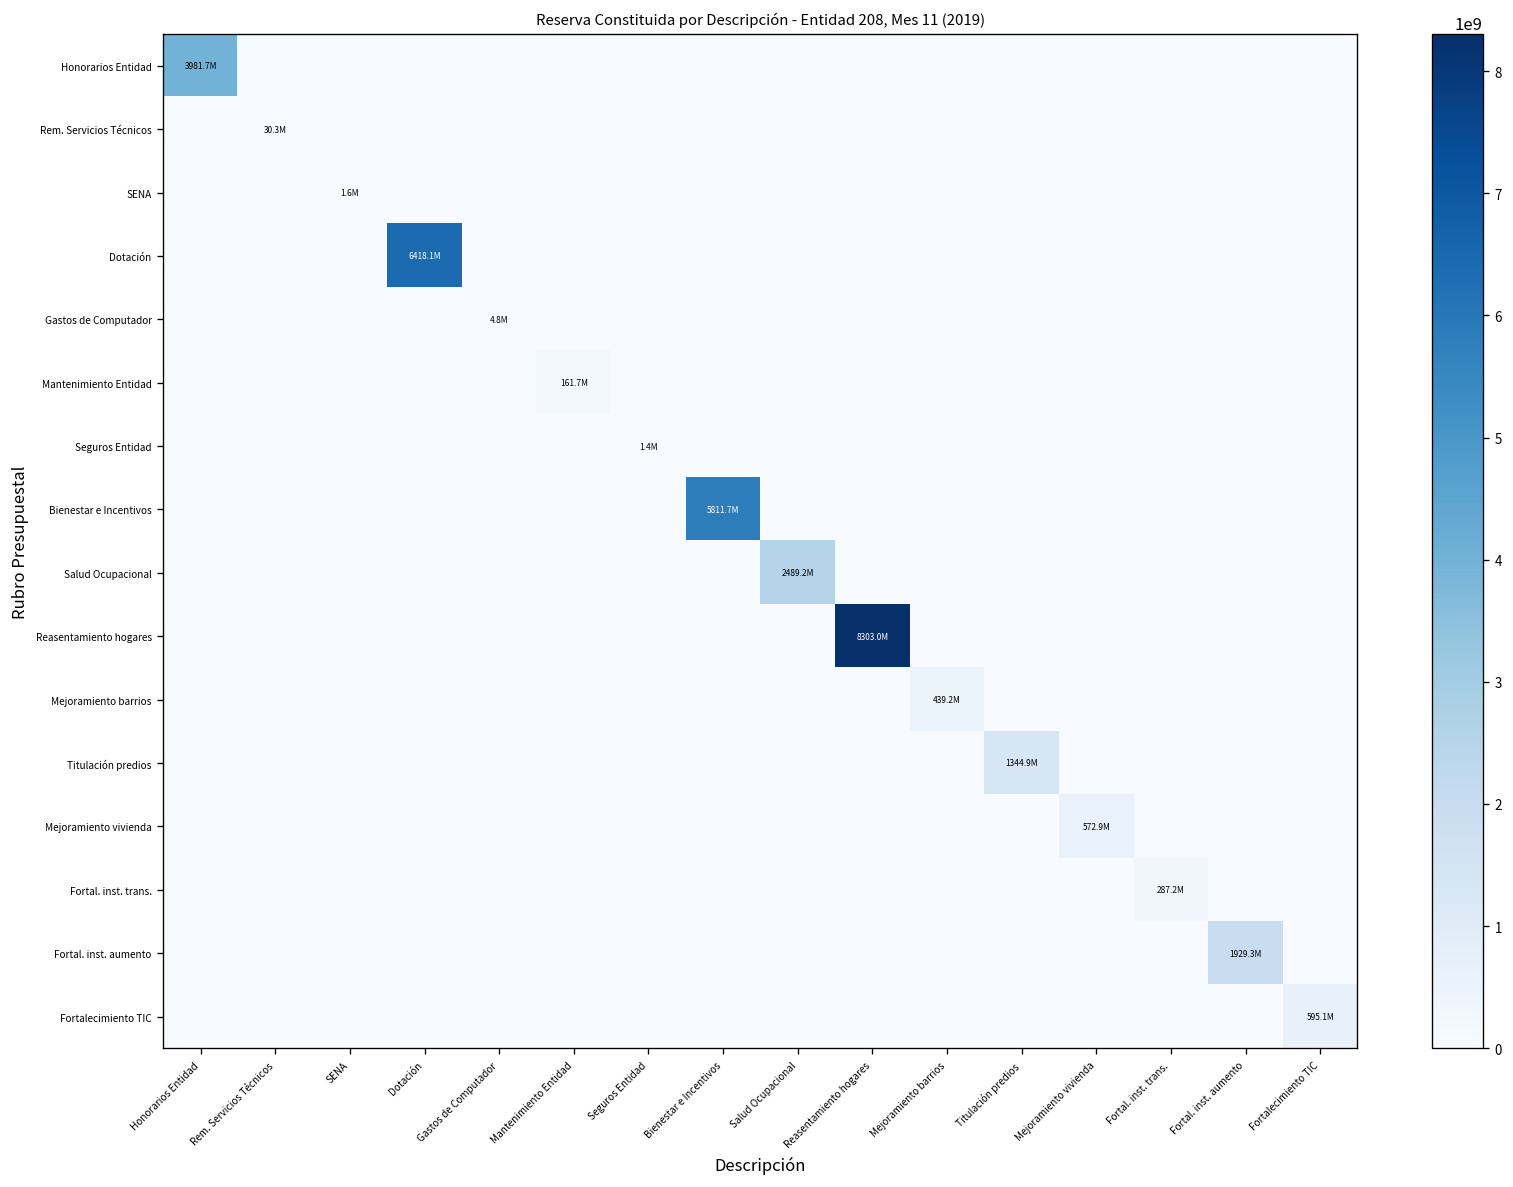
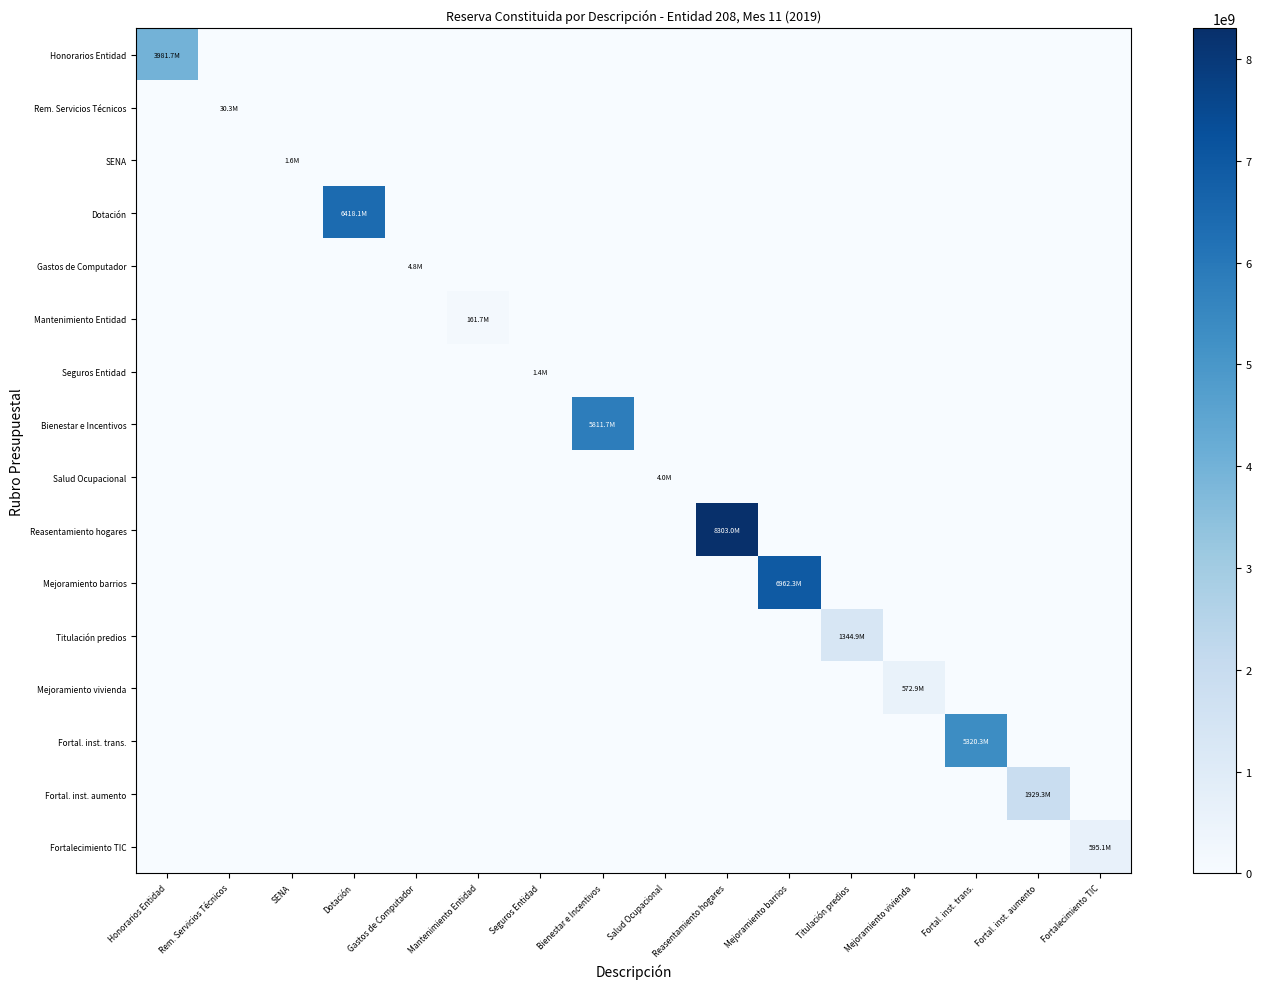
Salud Ocupacional, Salud Ocupacional: 2489.2M -> 4.0M
Mejoramiento barrios, Mejoramiento barrios: 439.2M -> 6962.3M
Fortal. inst. trans., Fortal. inst. trans.: 287.2M -> 5320.3M
